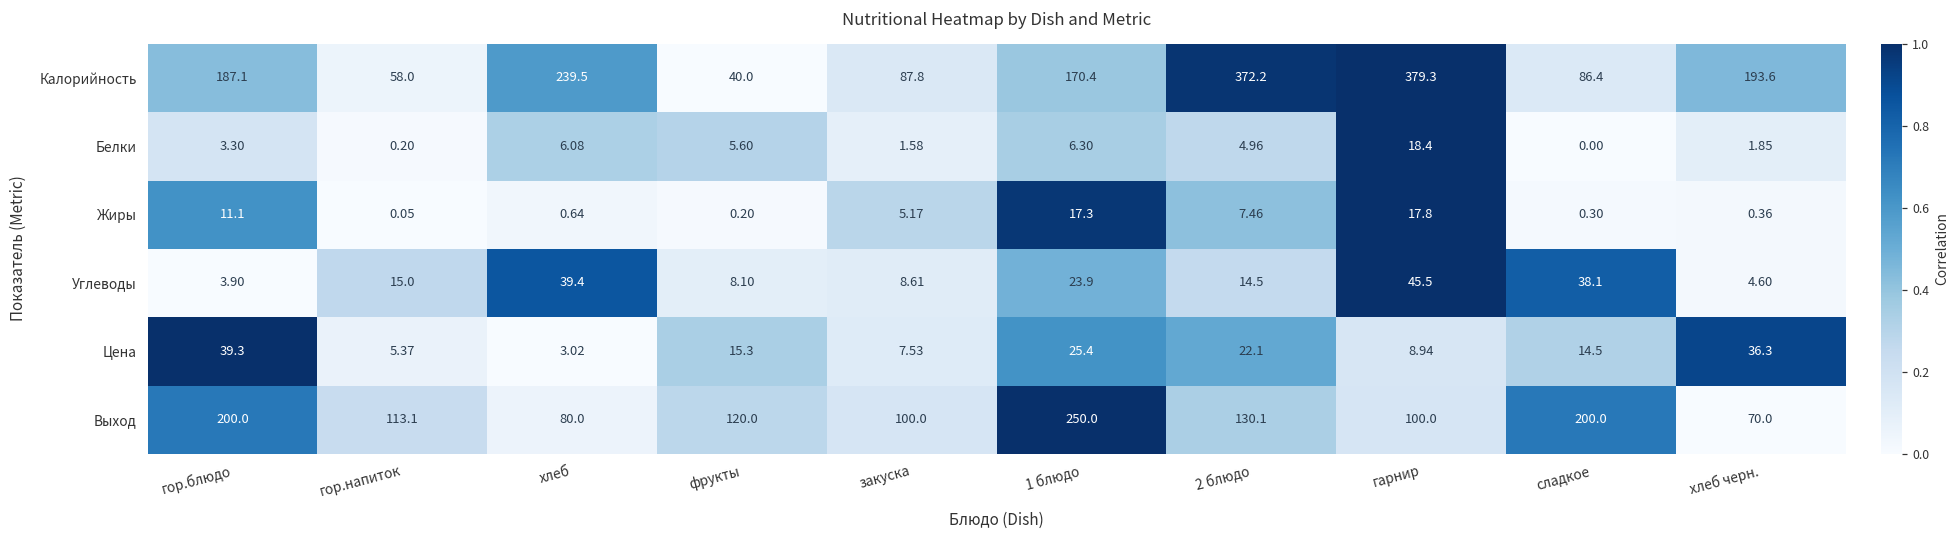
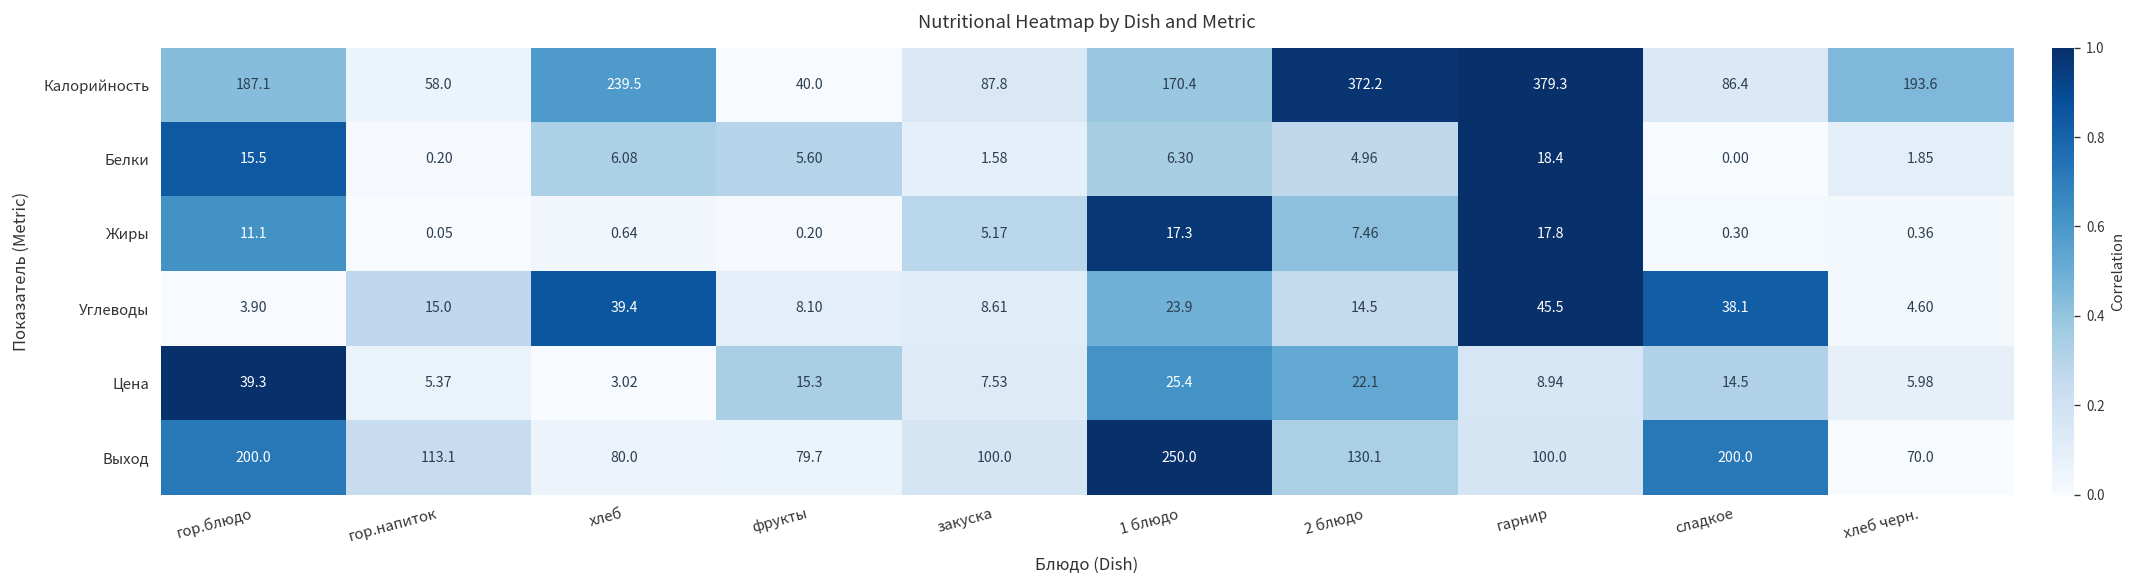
Белки, гор.блюдо: 3.30 -> 15.5
Цена, хлеб черн.: 36.3 -> 5.98
Выход, фрукты: 120.0 -> 79.7
